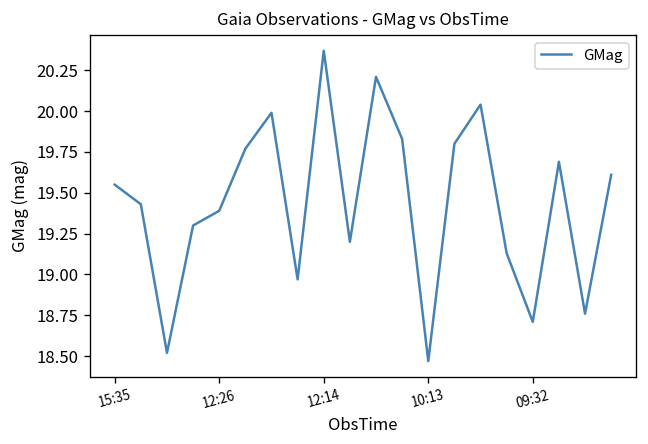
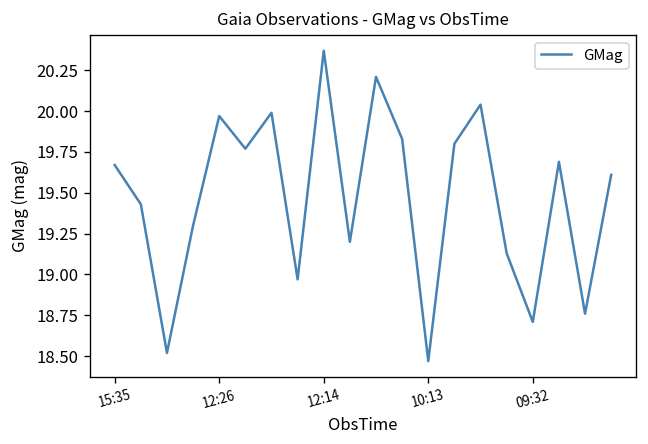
15:35: 19.55 -> 19.67
12:26: 19.39 -> 19.97
